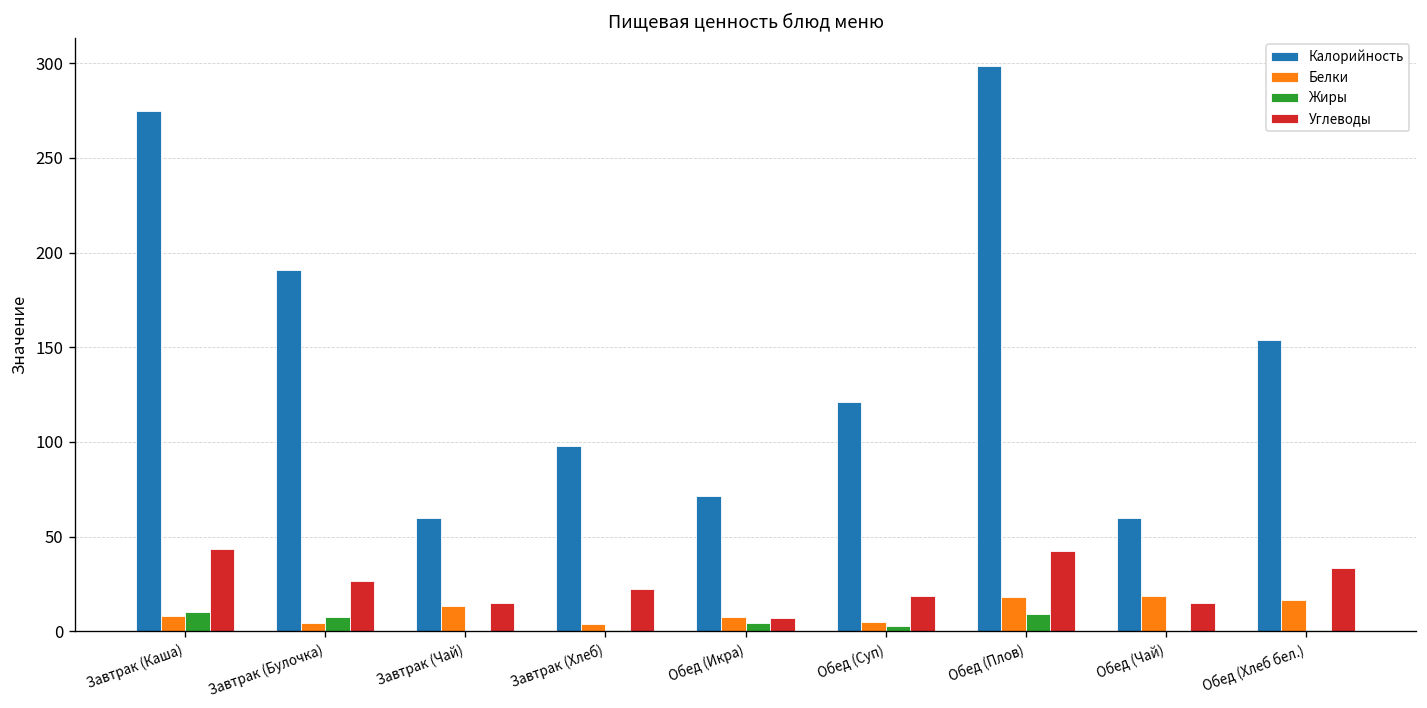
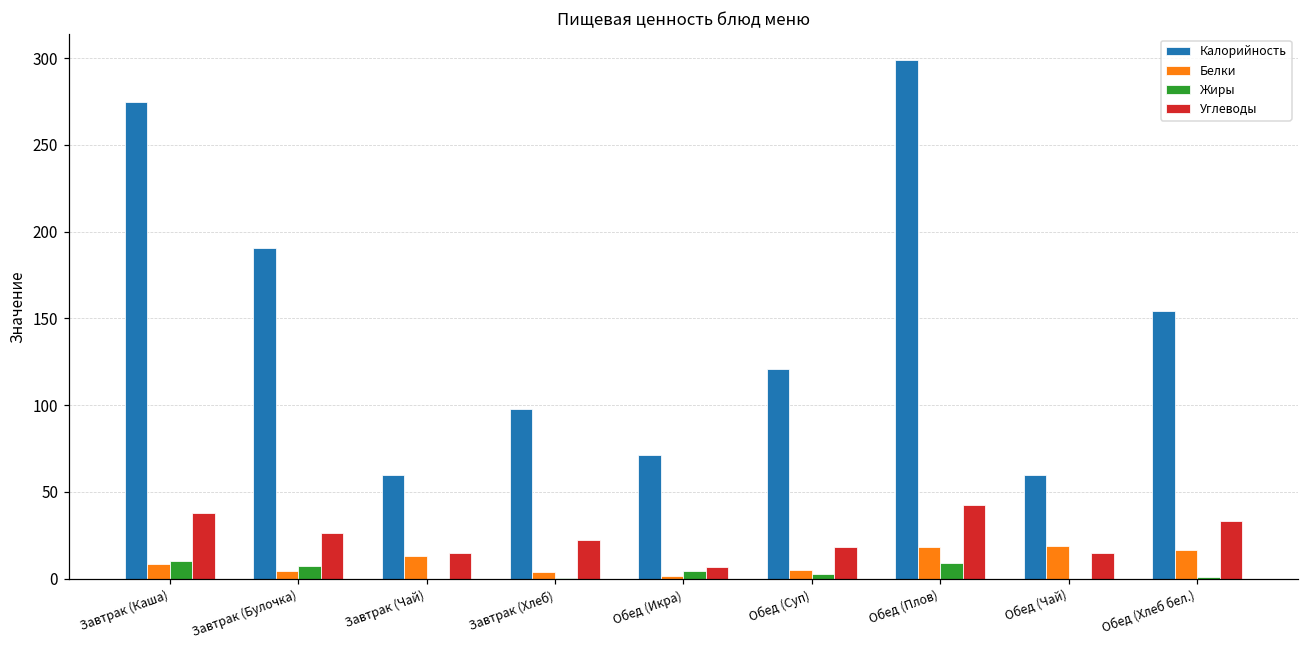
Углеводы, Завтрак (Каша): 43 -> 38
Белки, Обед (Икра): 8 -> 1
